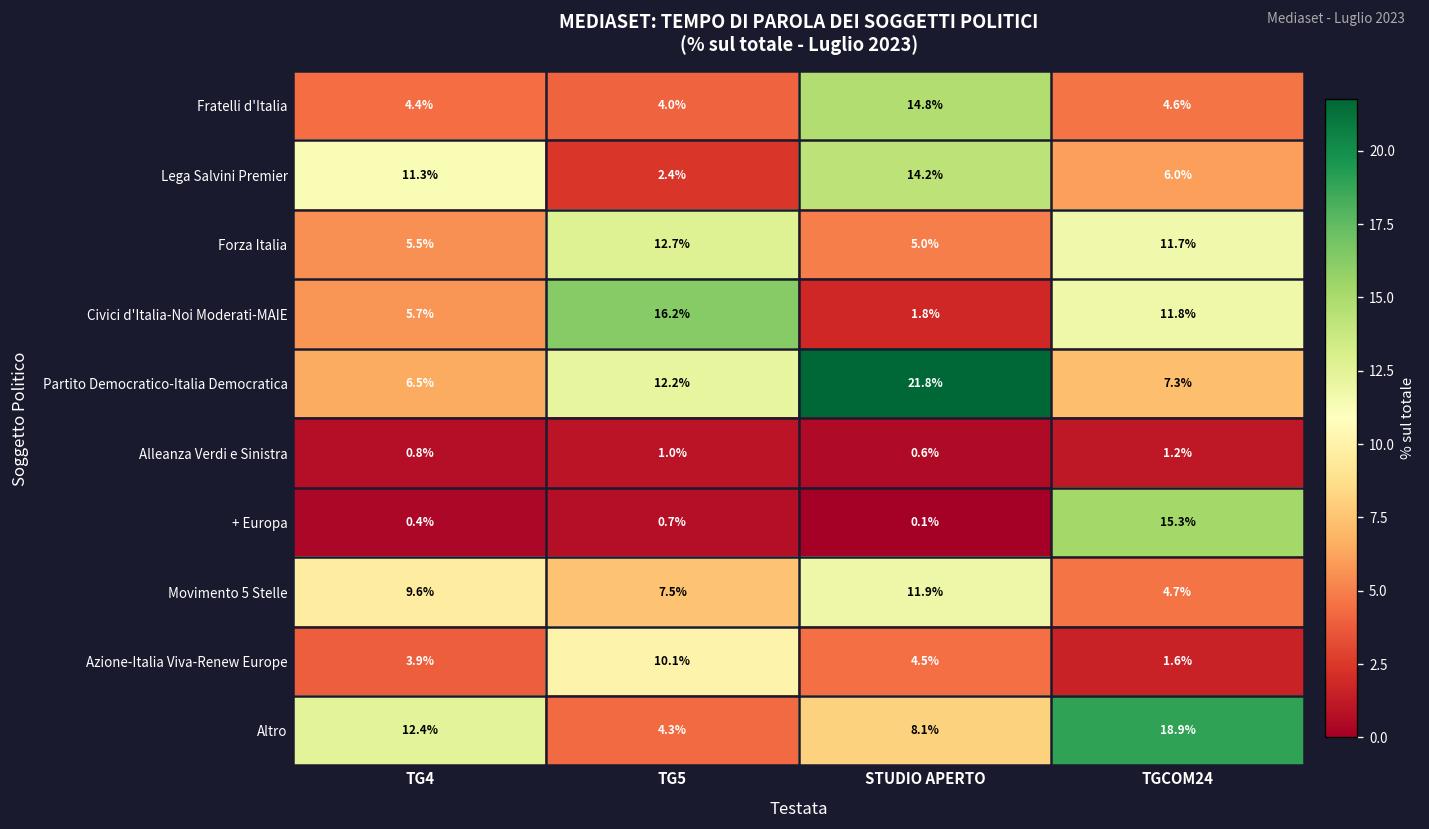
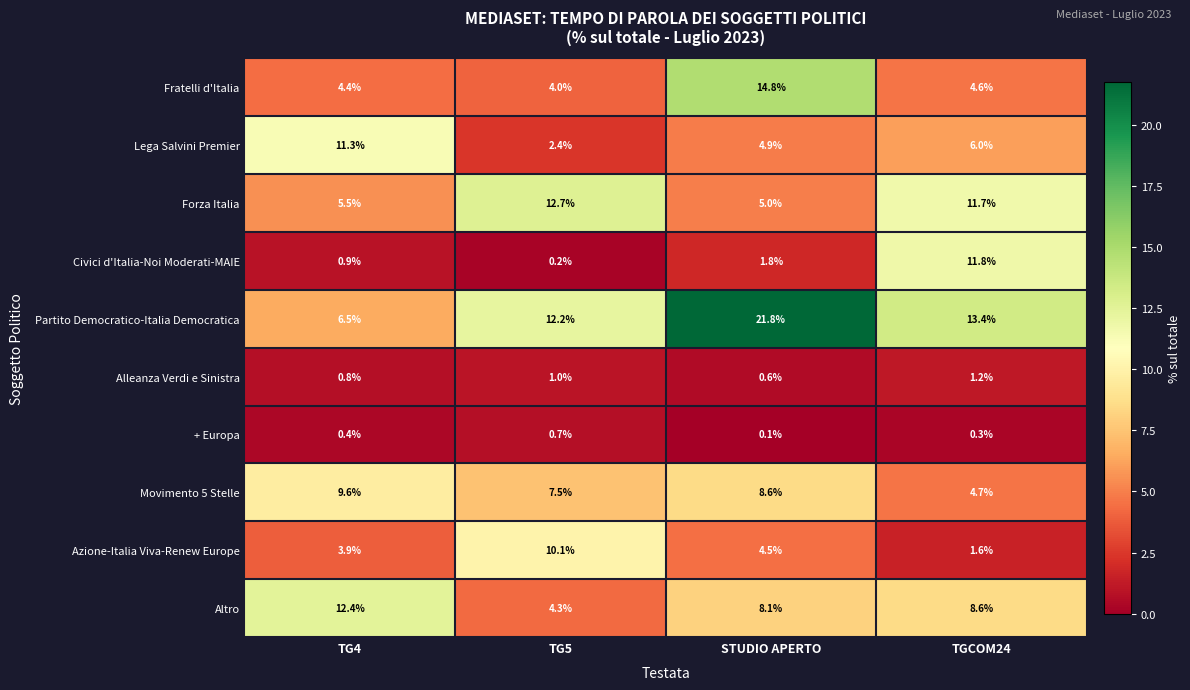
Lega Salvini Premier, STUDIO APERTO: 14.2% -> 4.9%
Civici d'Italia-Noi Moderati-MAIE, TG4: 5.7% -> 0.9%
Civici d'Italia-Noi Moderati-MAIE, TG5: 16.2% -> 0.2%
Partito Democratico-Italia Democratica, TGCOM24: 7.3% -> 13.4%
+ Europa, TGCOM24: 15.3% -> 0.3%
Movimento 5 Stelle, STUDIO APERTO: 11.9% -> 8.6%
Altro, TGCOM24: 18.9% -> 8.6%
